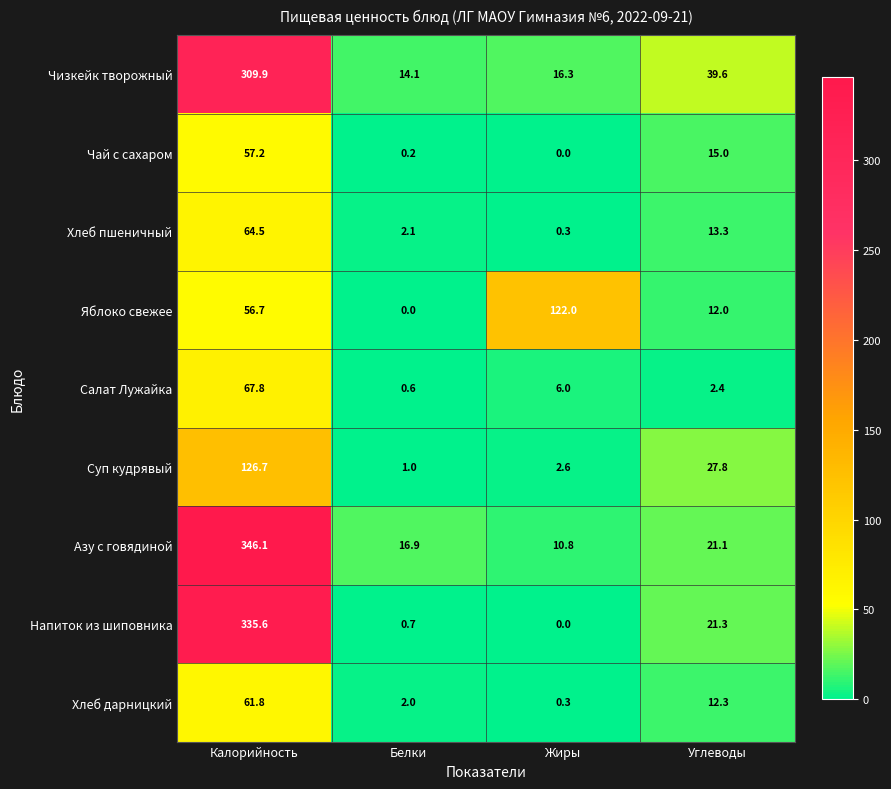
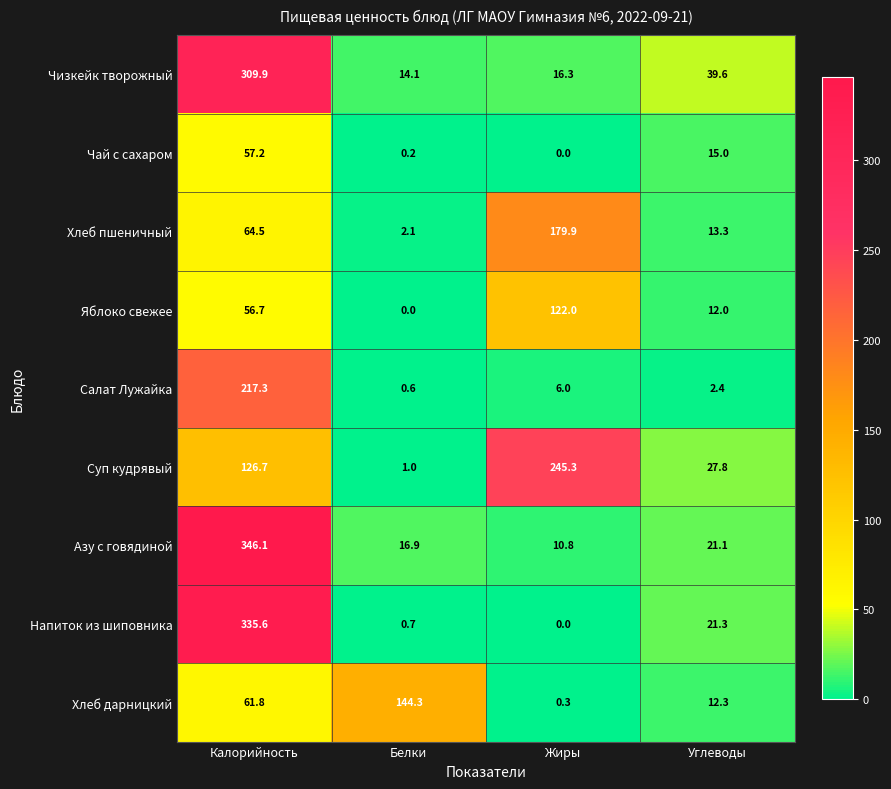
Хлеб пшеничный, Жиры: 0.3 -> 179.9
Салат Лужайка, Калорийность: 67.8 -> 217.3
Суп кудрявый, Жиры: 2.6 -> 245.3
Хлеб дарницкий, Белки: 2.0 -> 144.3
